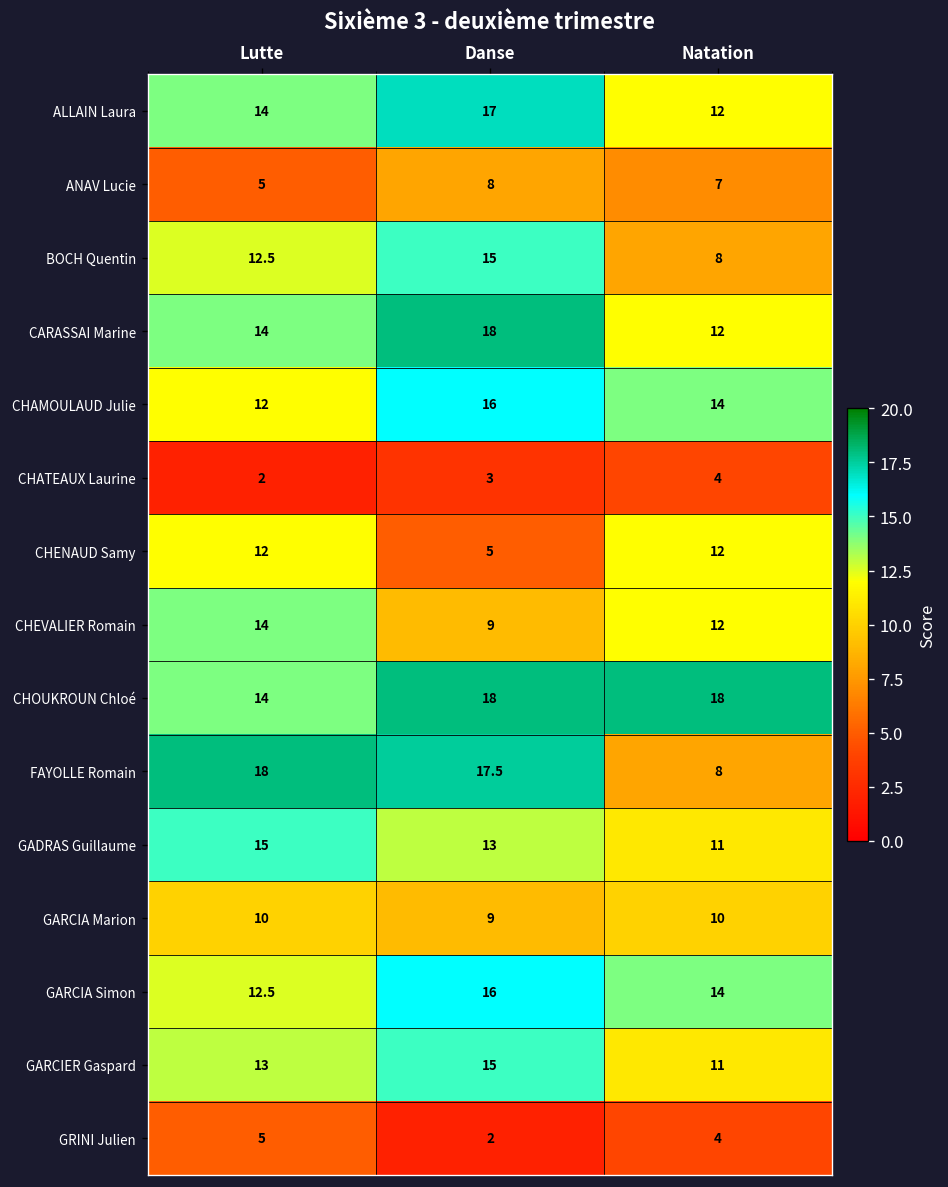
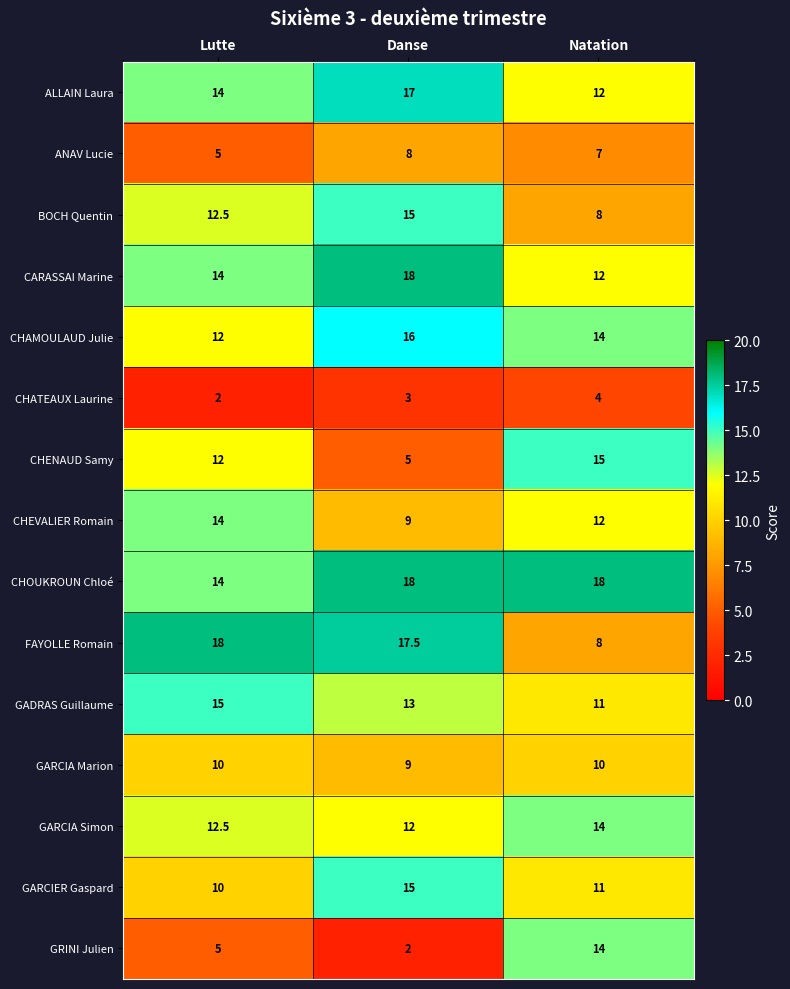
CHENAUD Samy, Natation: 12 -> 15
GARCIA Simon, Danse: 16 -> 12
GARCIER Gaspard, Lutte: 13 -> 10
GRINI Julien, Natation: 4 -> 14
